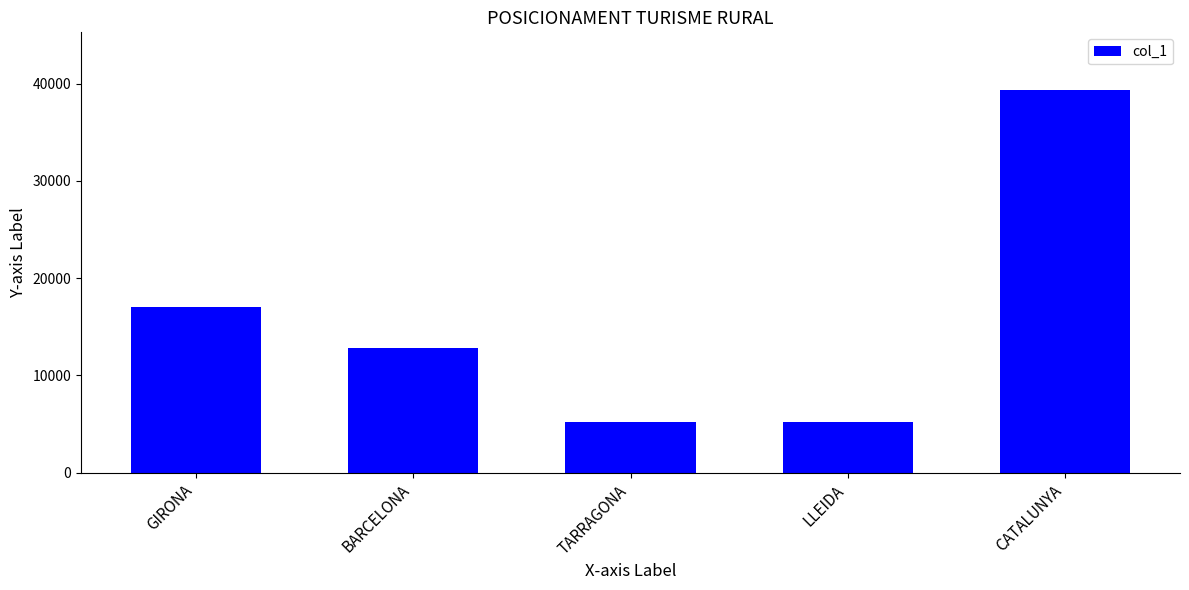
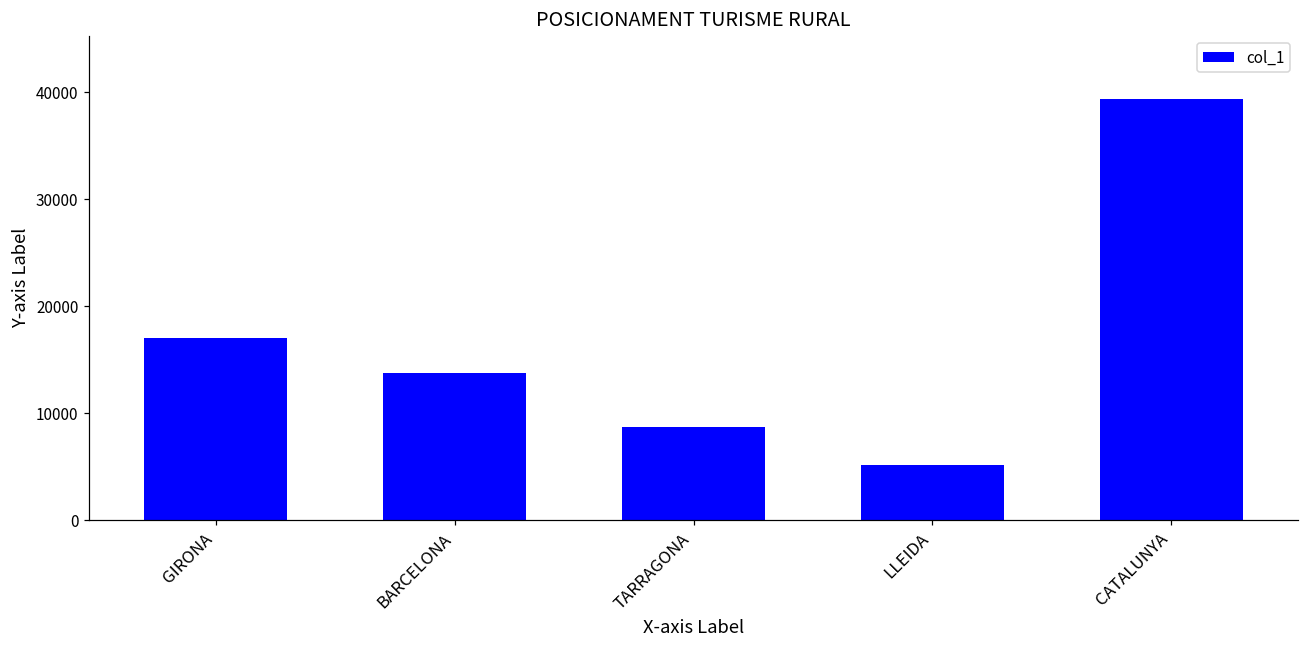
BARCELONA: 13000 -> 14000
TARRAGONA: 5000 -> 9000
